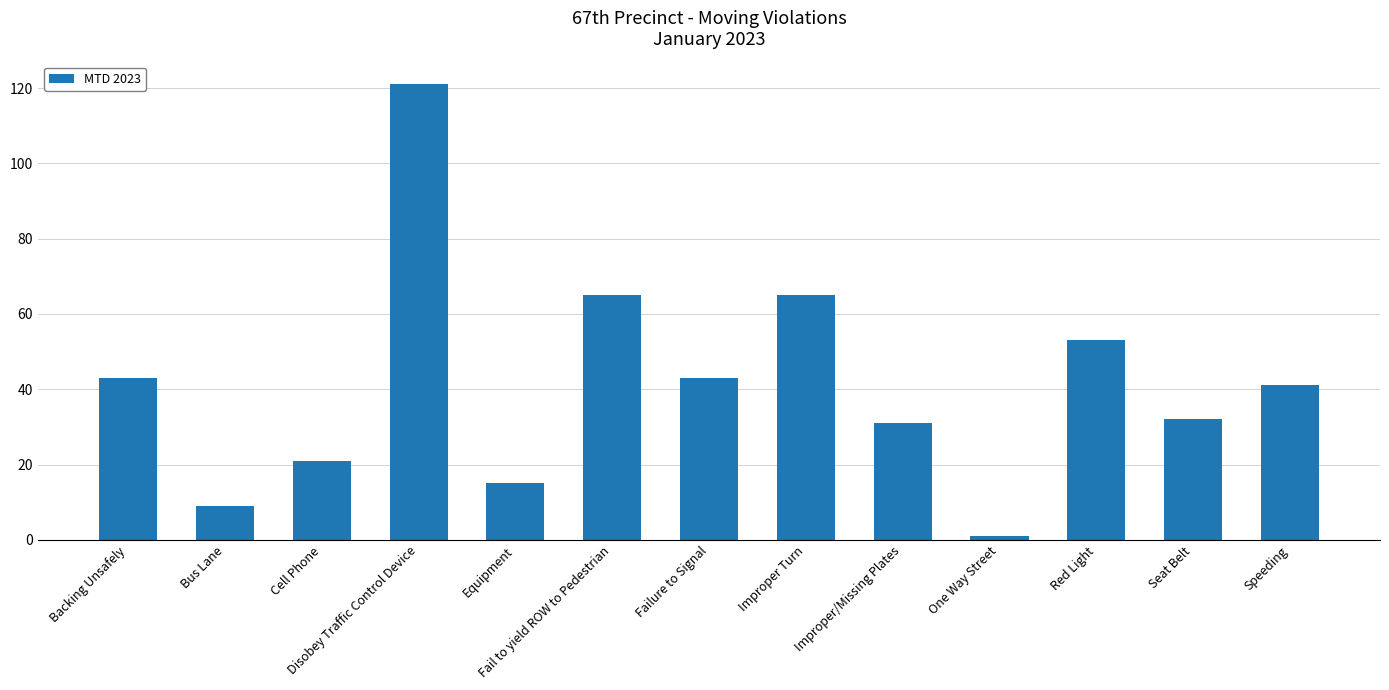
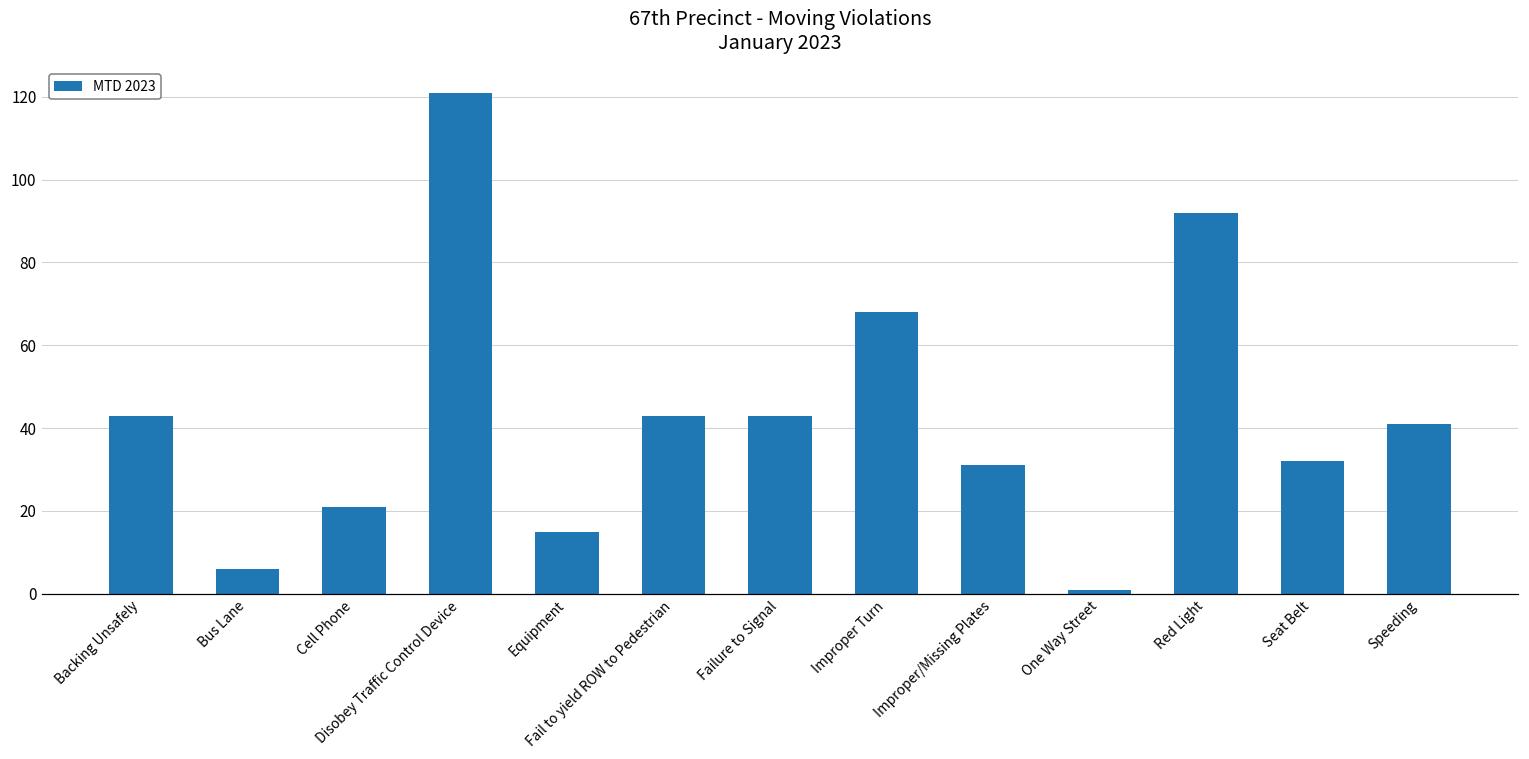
Bus Lane: 9 -> 6
Fail to yield ROW to Pedestrian: 65 -> 43
Improper Turn: 65 -> 68
Red Light: 53 -> 92
